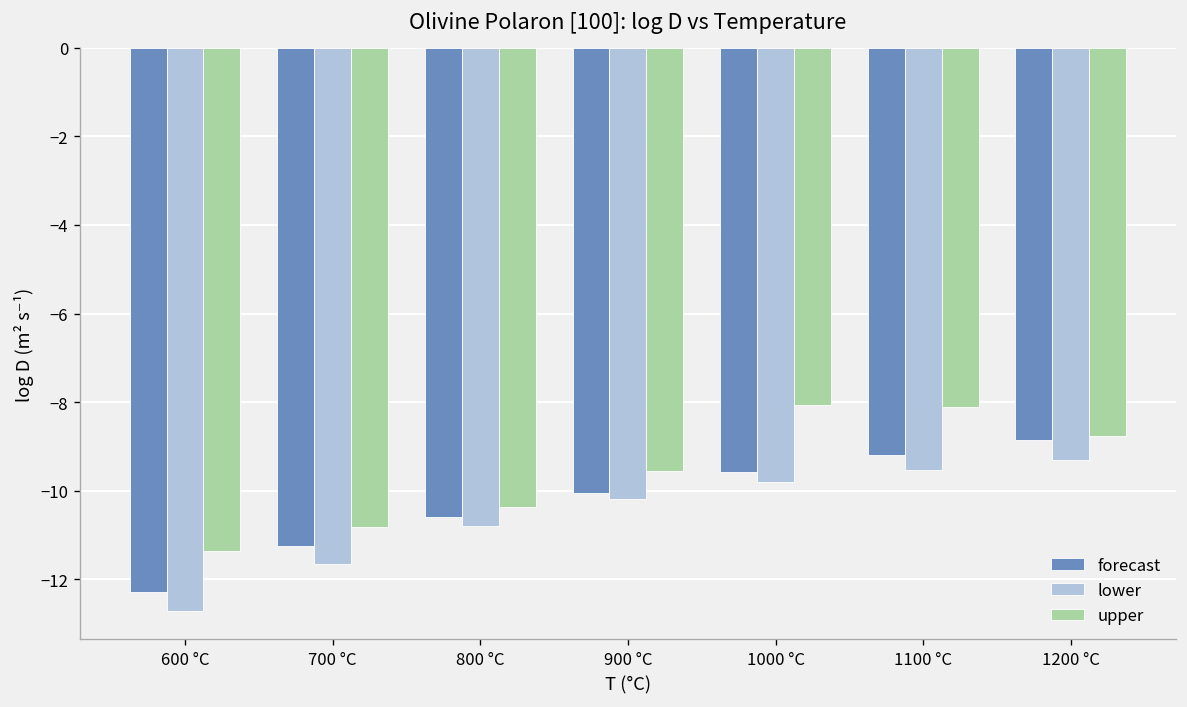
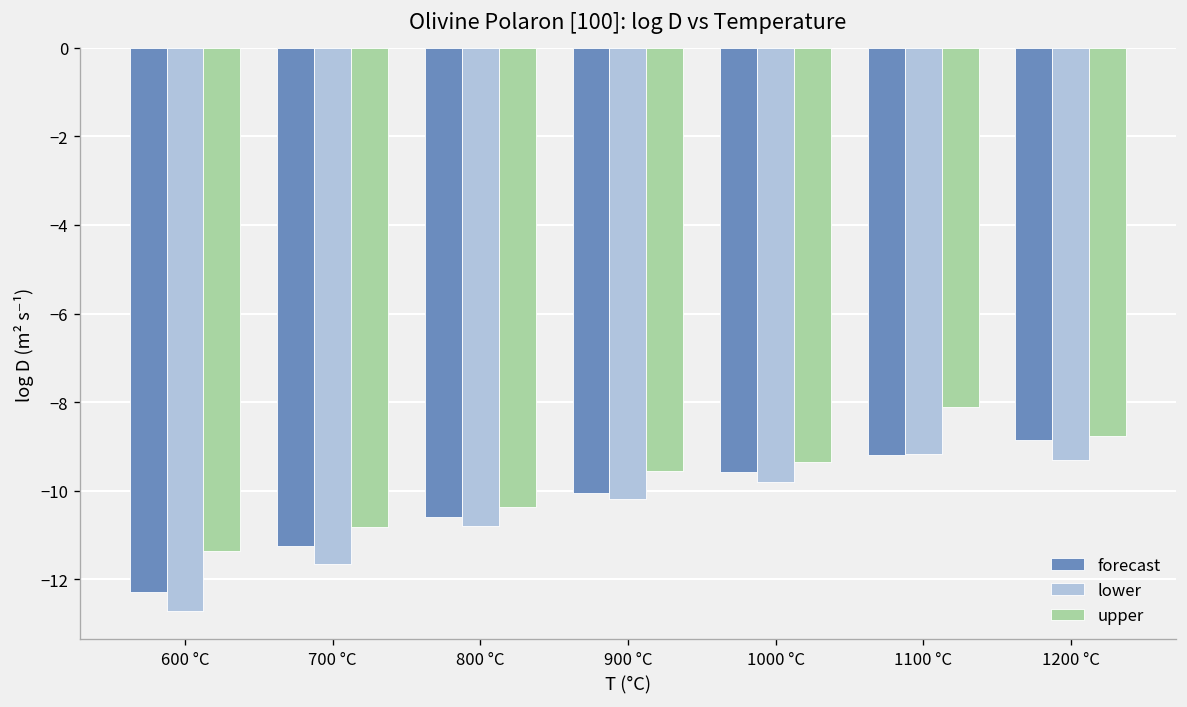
upper, 1000 °C: -8.1 -> -9.4
lower, 1100 °C: -9.5 -> -9.2
